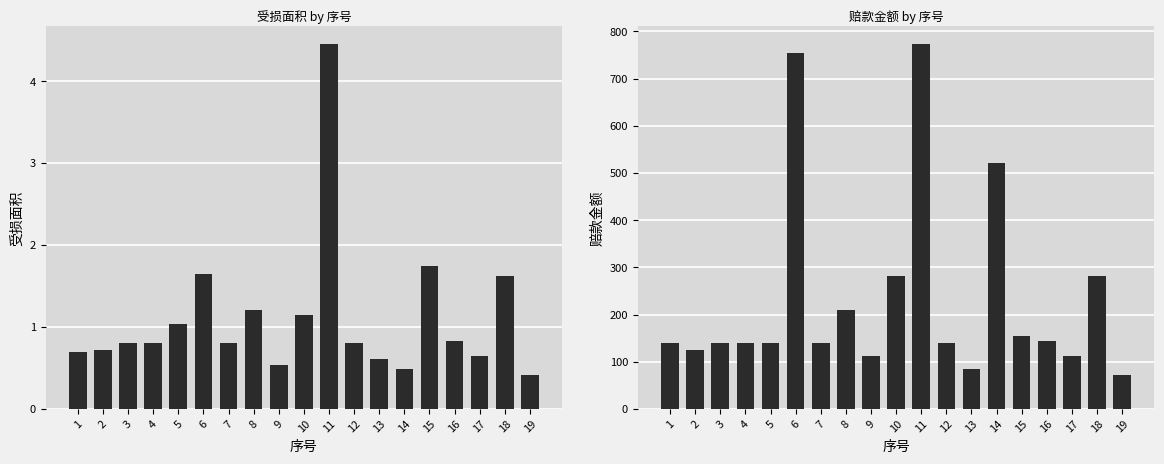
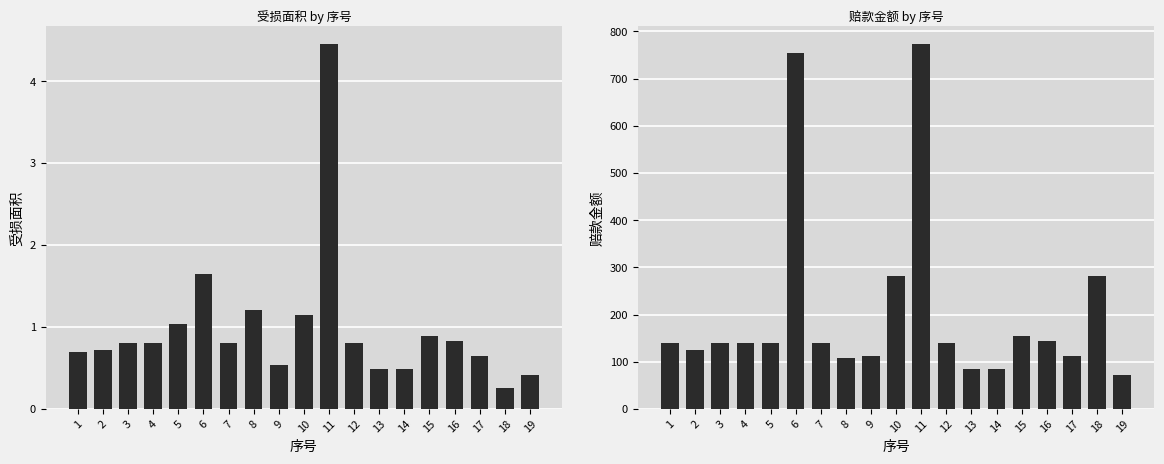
受损面积 by 序号, 13: 0.6 -> 0.5
受损面积 by 序号, 15: 1.7 -> 0.9
受损面积 by 序号, 18: 1.6 -> 0.3
赔款金额 by 序号, 8: 210 -> 110
赔款金额 by 序号, 14: 520 -> 90
